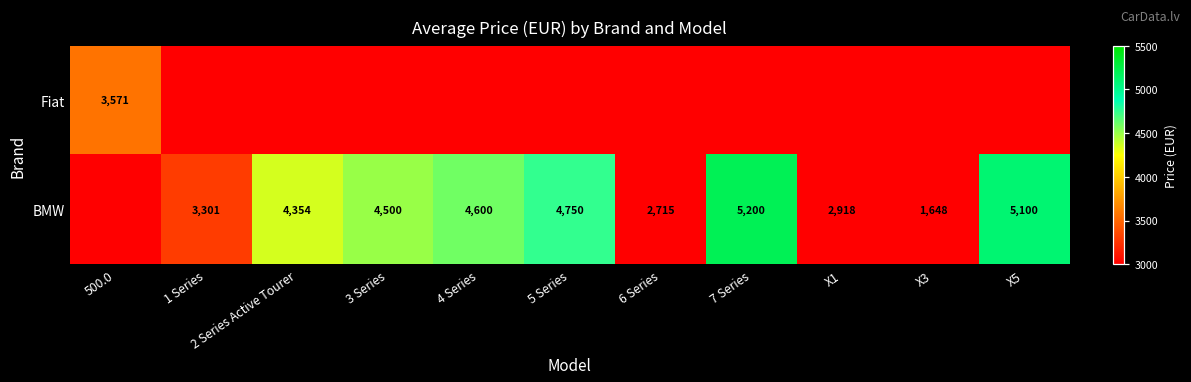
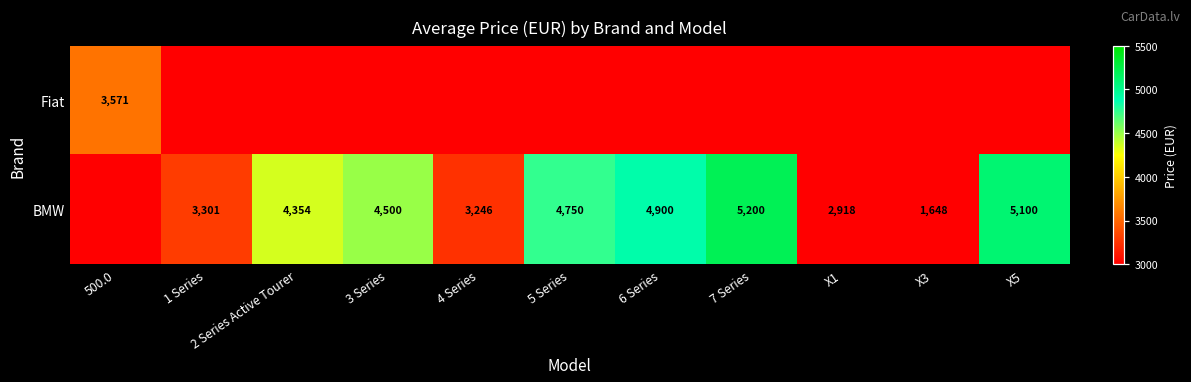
BMW, 4 Series: 4,600 -> 3,246
BMW, 6 Series: 2,715 -> 4,900
